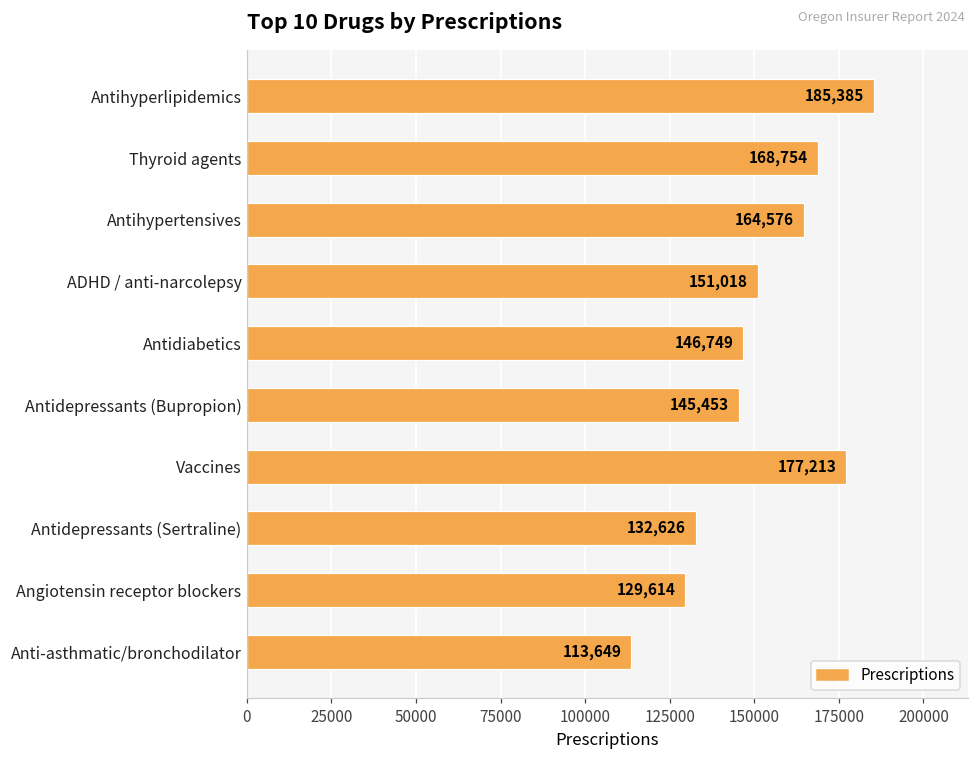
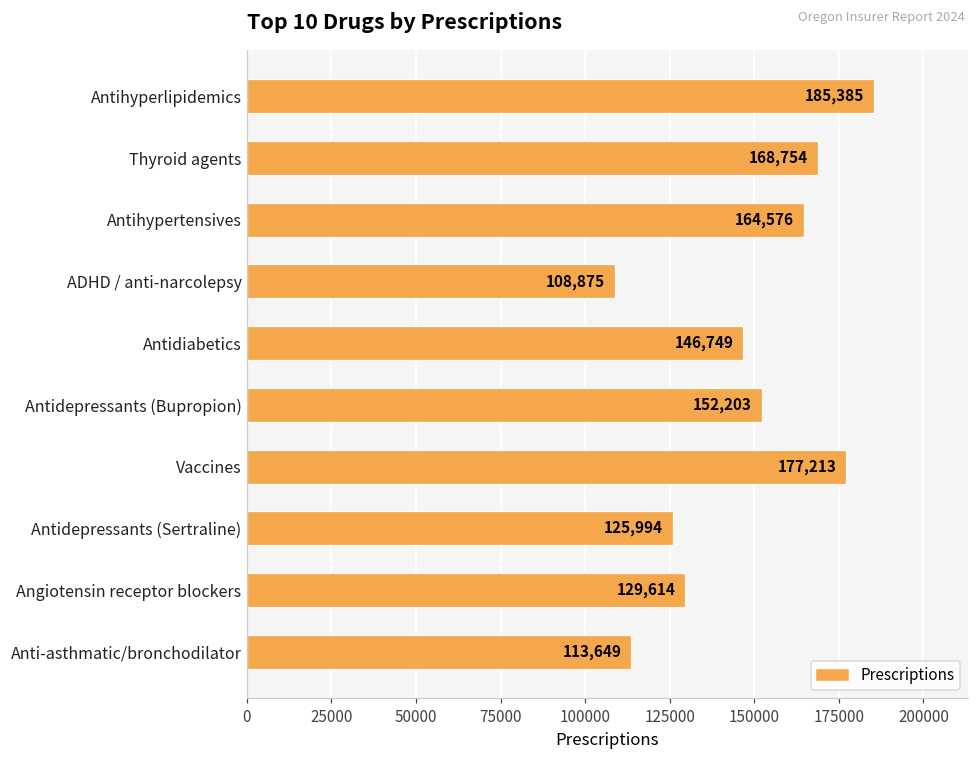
ADHD / anti-narcolepsy: 151,018 -> 108,875
Antidepressants (Bupropion): 145,453 -> 152,203
Antidepressants (Sertraline): 132,626 -> 125,994
